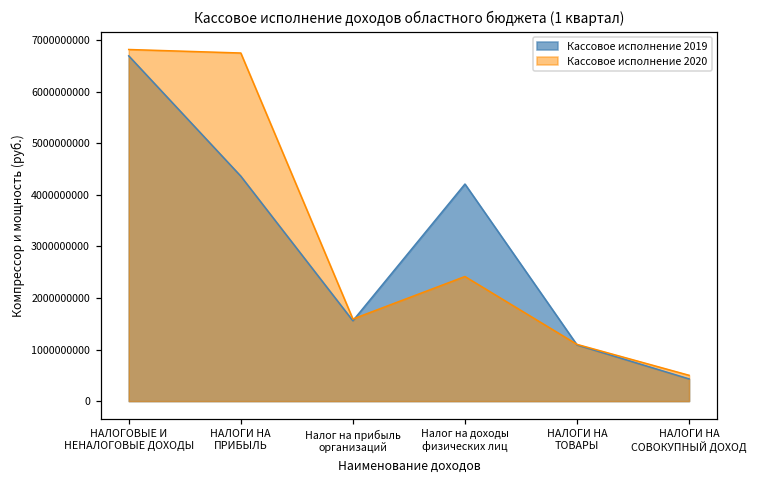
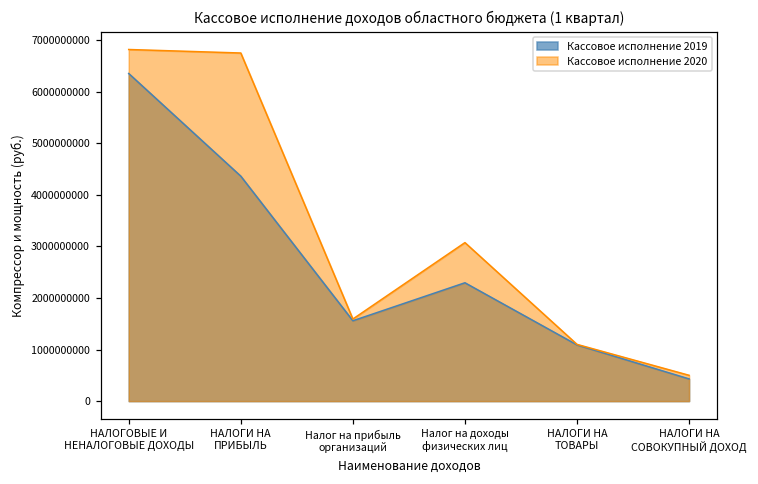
Кассовое исполнение 2019, НАЛОГОВЫЕ И НЕНАЛОГОВЫЕ ДОХОДЫ: 6700000000 -> 6400000000
Кассовое исполнение 2019, Налог на доходы физических лиц: 4200000000 -> 2300000000
Кассовое исполнение 2020, Налог на доходы физических лиц: 2400000000 -> 3100000000
